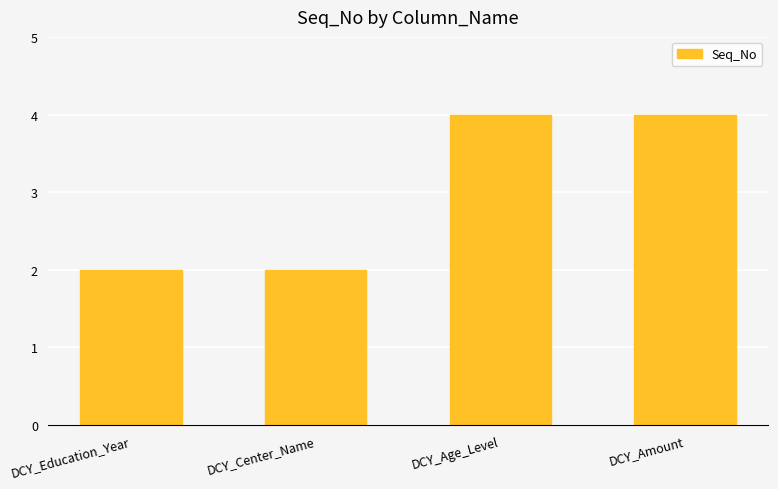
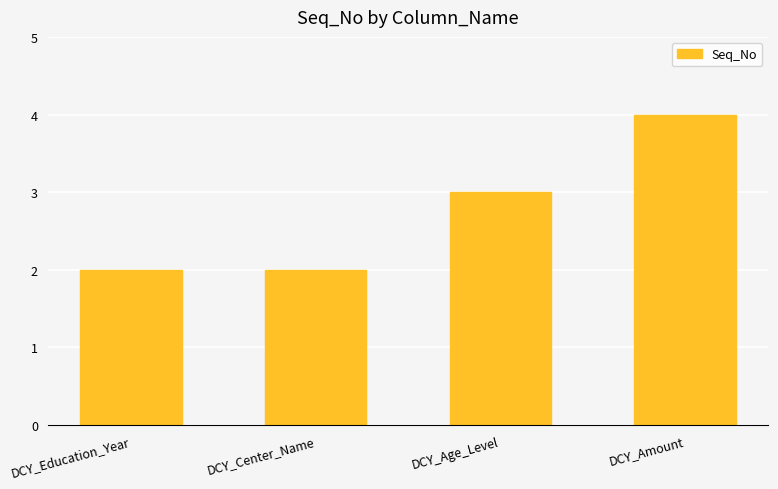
DCY_Age_Level: 4 -> 3
